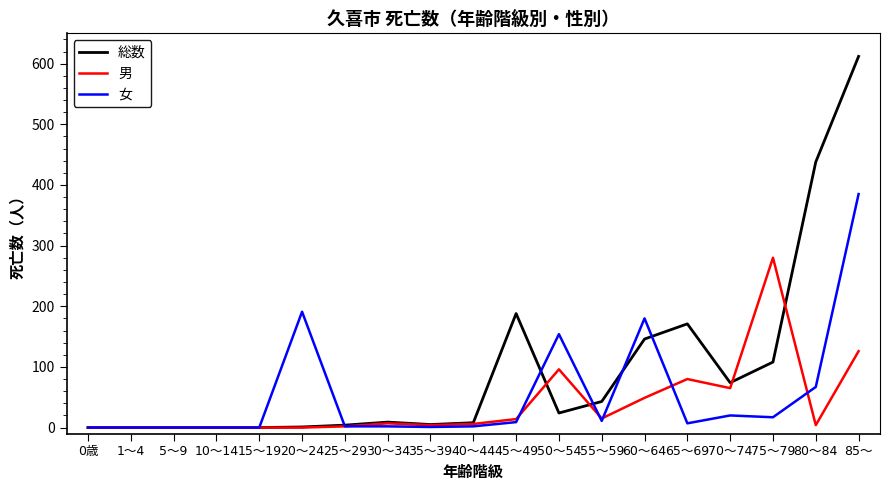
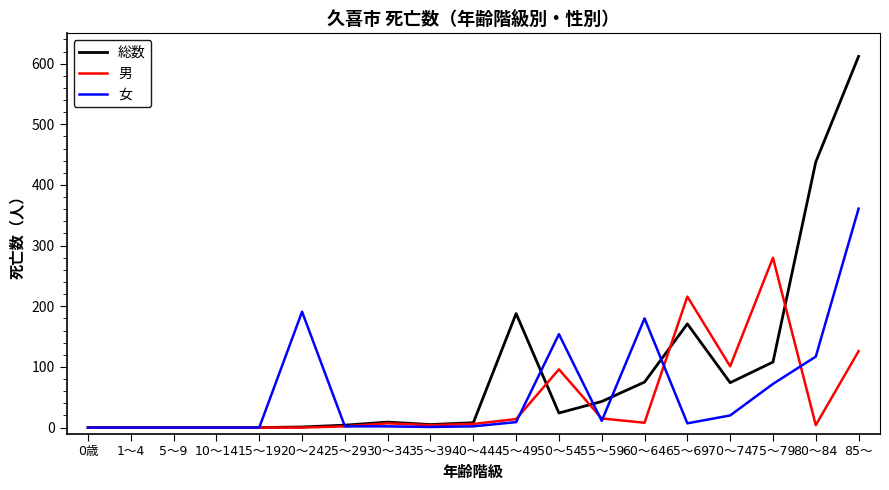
総数, 60～64: 150 -> 80
男, 60～64: 50 -> 10
男, 65～69: 80 -> 220
男, 70～74: 70 -> 100
女, 75～79: 20 -> 70
女, 80～84: 70 -> 120
女, 85～: 390 -> 360
